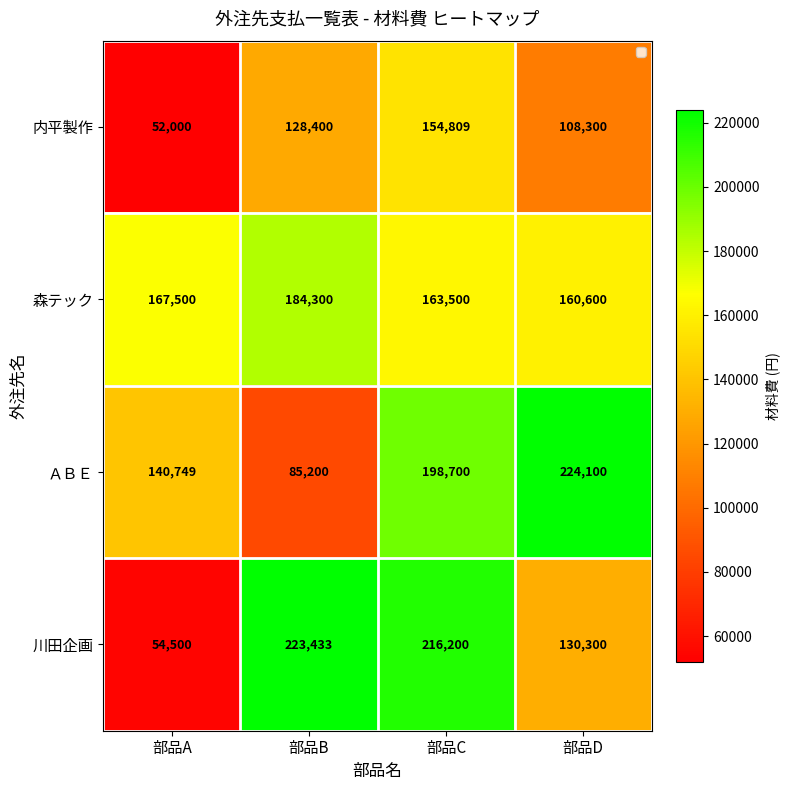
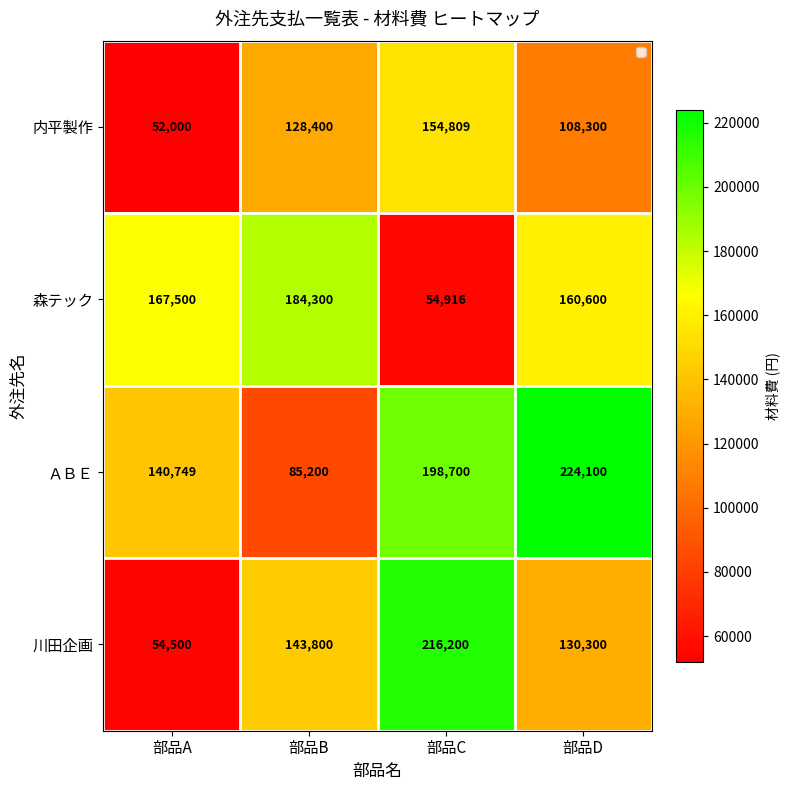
森テック, 部品C: 163,500 -> 54,916
川田企画, 部品B: 223,433 -> 143,800
